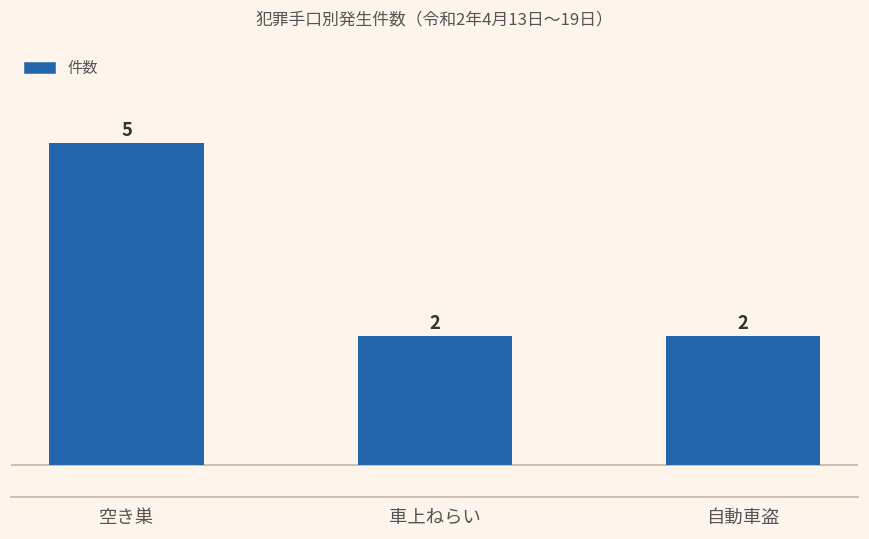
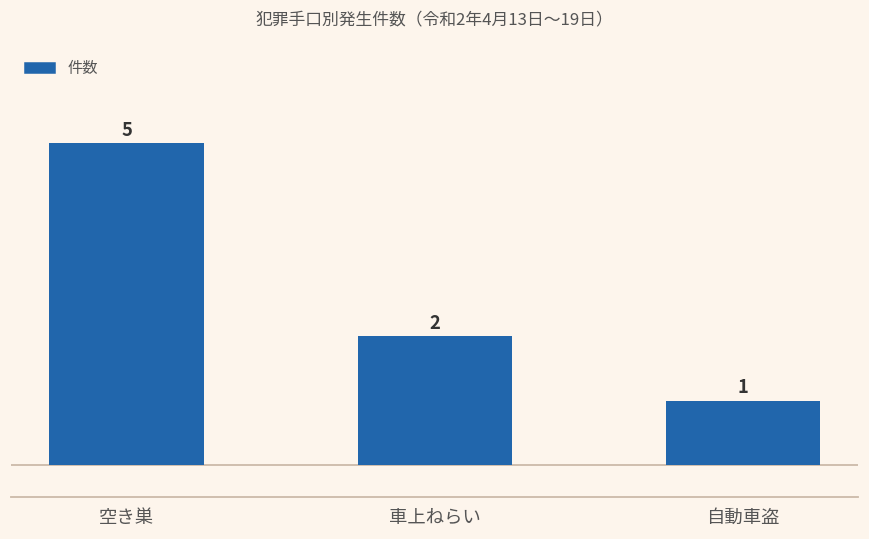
自動車盗: 2 -> 1
